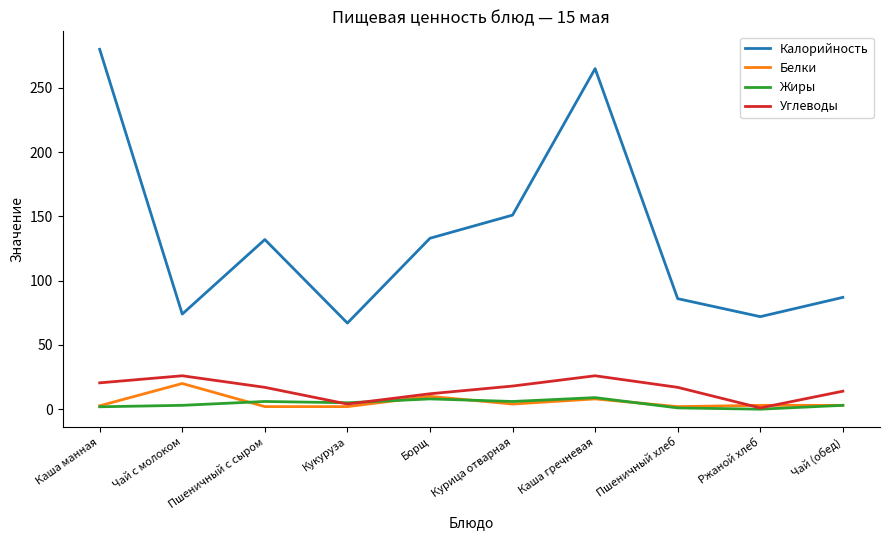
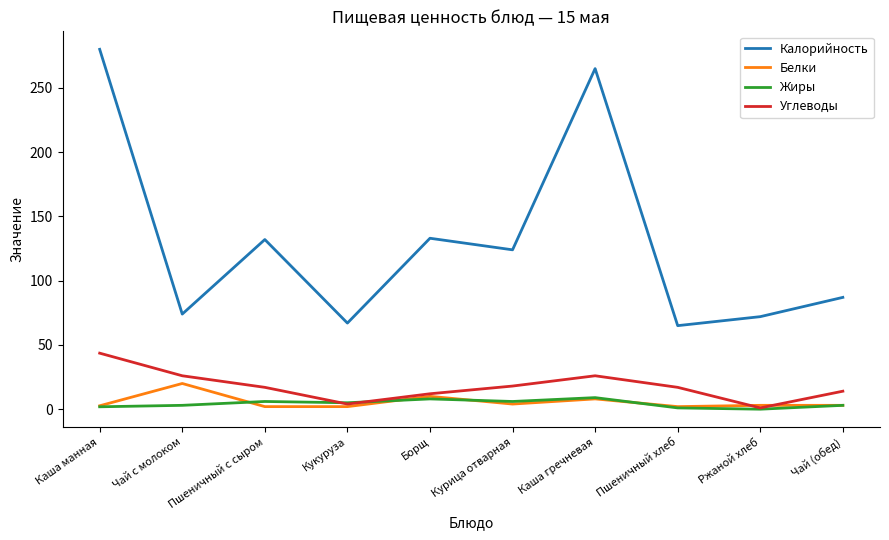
Углеводы, Каша манная: 21 -> 44
Калорийность, Курица отварная: 151 -> 124
Калорийность, Пшеничный хлеб: 86 -> 65
